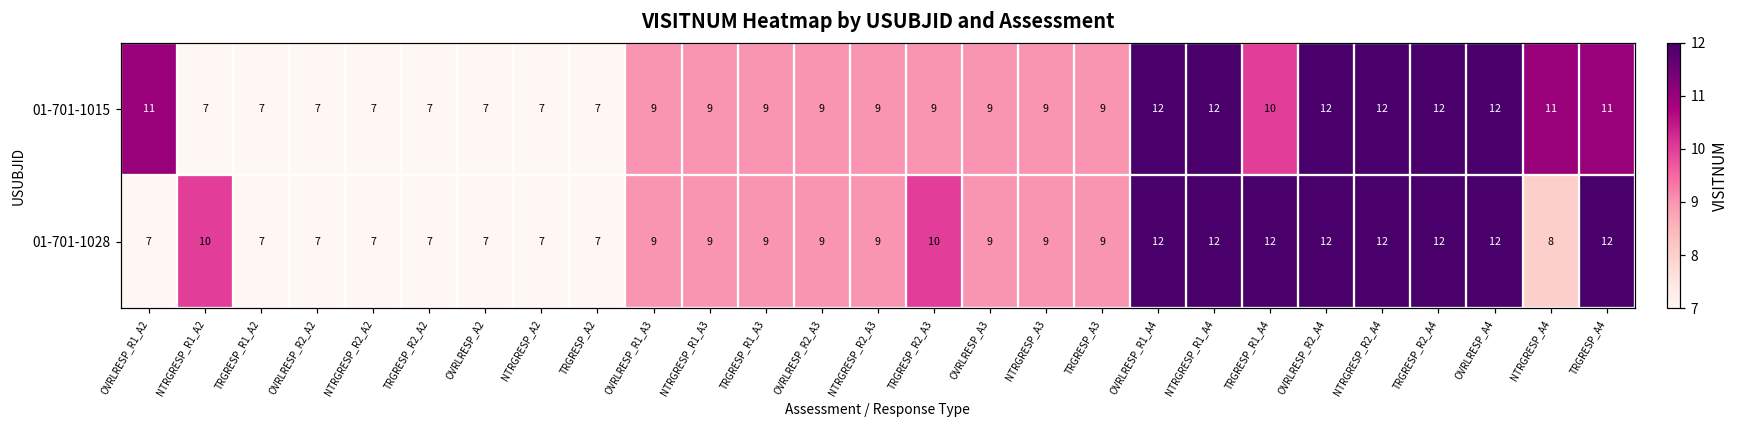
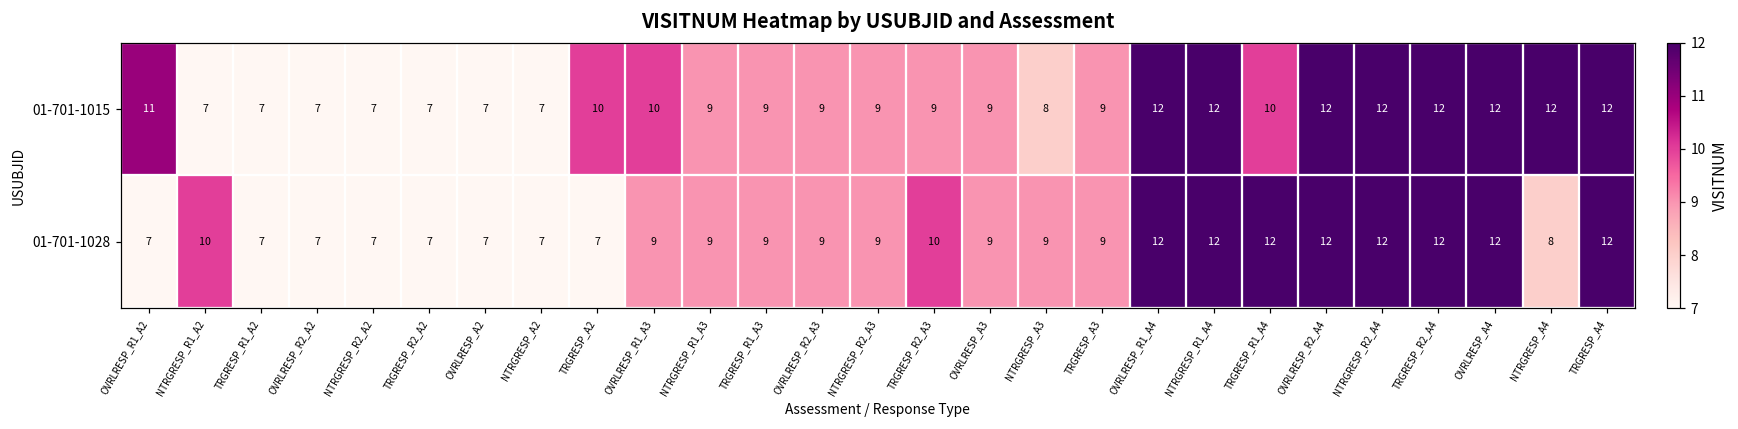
01-701-1015, TRGRESP_A2: 7 -> 10
01-701-1015, OVRLRESP_R1_A3: 9 -> 10
01-701-1015, NTRGRESP_A3: 9 -> 8
01-701-1015, NTRGRESP_A4: 11 -> 12
01-701-1015, TRGRESP_A4: 11 -> 12
